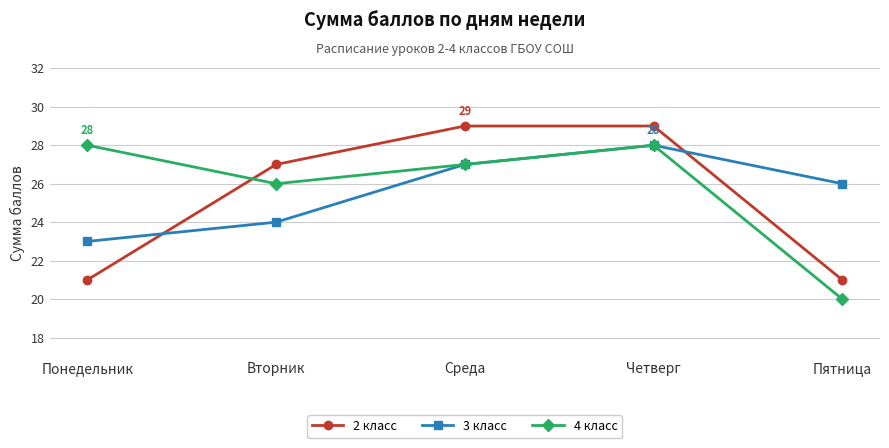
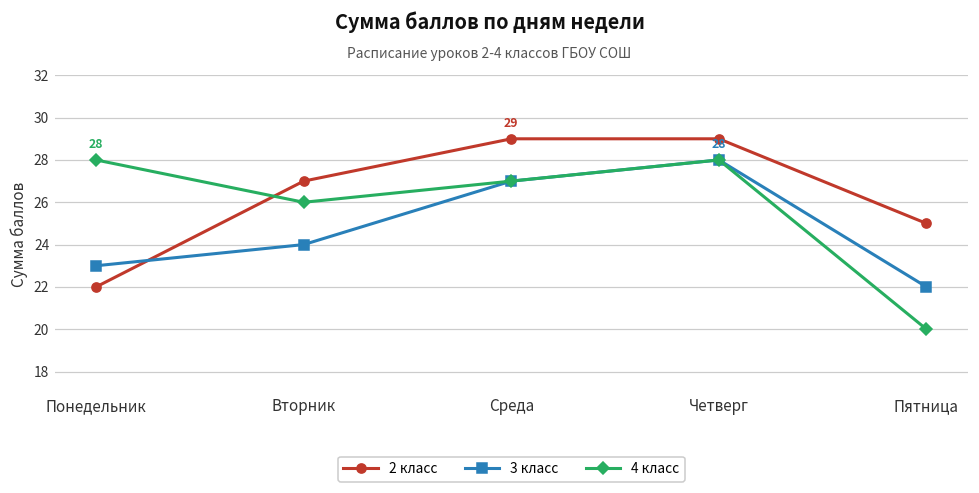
2 класс, Понедельник: 21 -> 22
2 класс, Пятница: 21 -> 25
3 класс, Пятница: 26 -> 22
